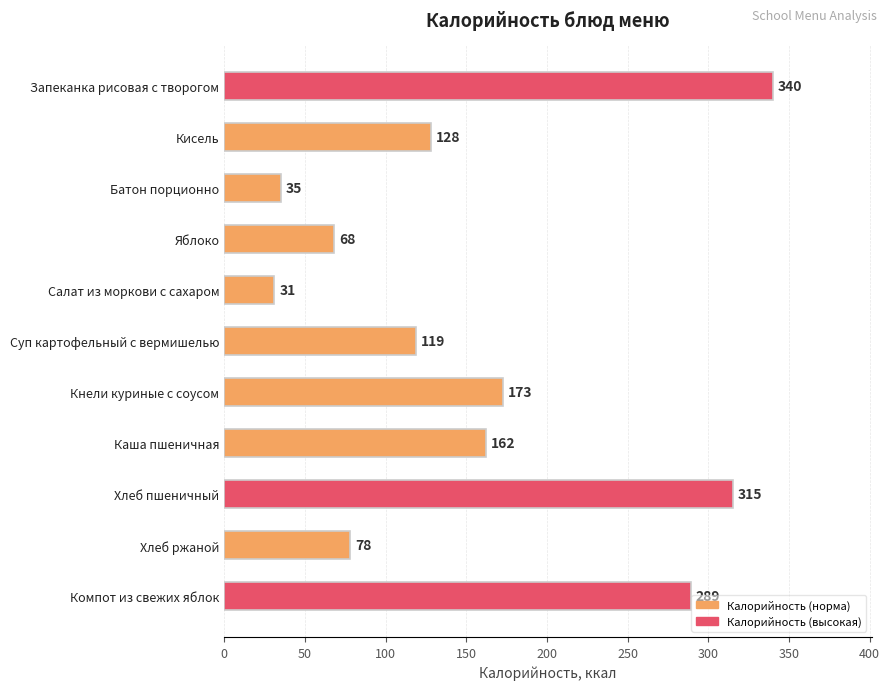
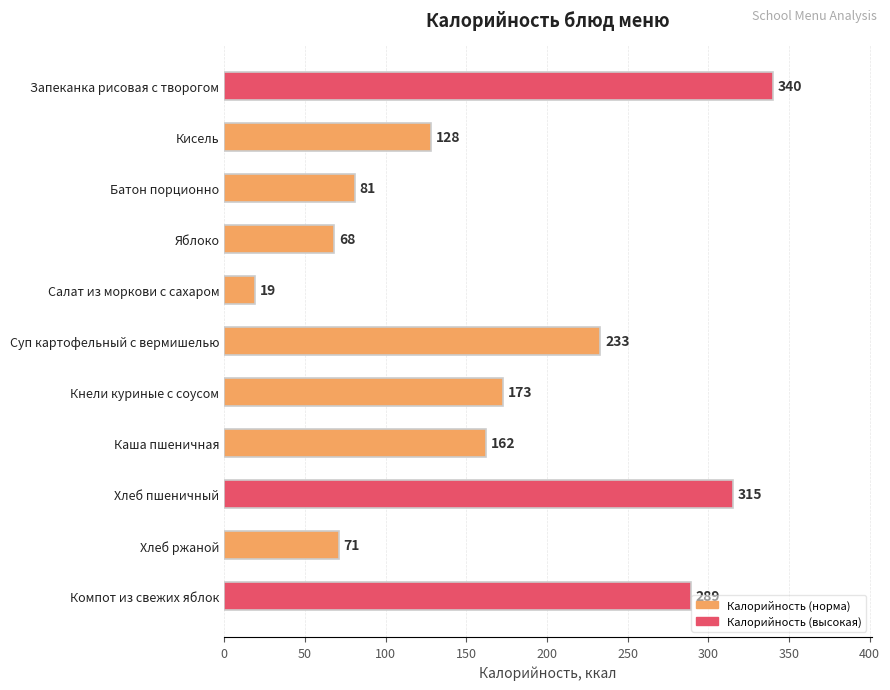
Батон порционно: 35 -> 81
Салат из моркови с сахаром: 31 -> 19
Суп картофельный с вермишелью: 119 -> 233
Хлеб ржаной: 78 -> 71
